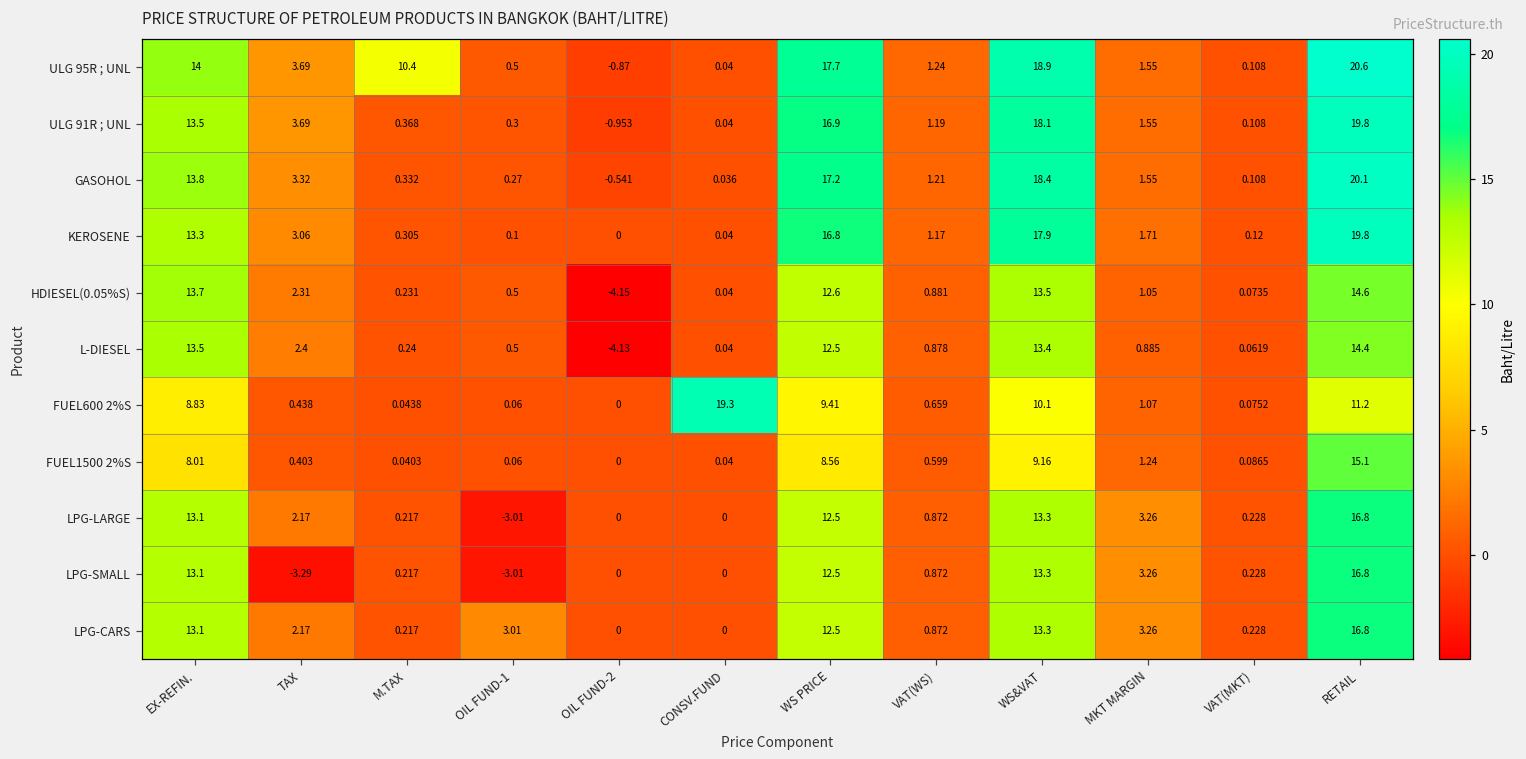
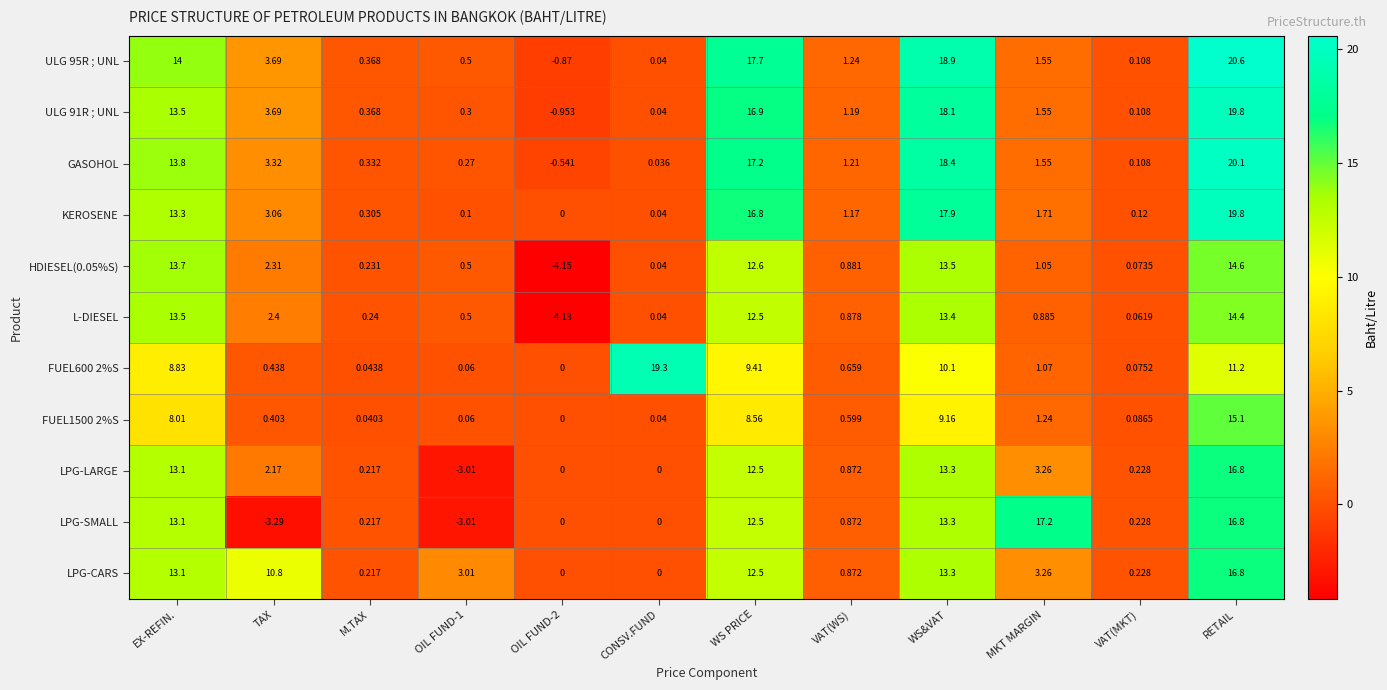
ULG 95R ; UNL, M.TAX: 10.4 -> 0.368
LPG-SMALL, MKT MARGIN: 3.26 -> 17.2
LPG-CARS, TAX: 2.17 -> 10.8
